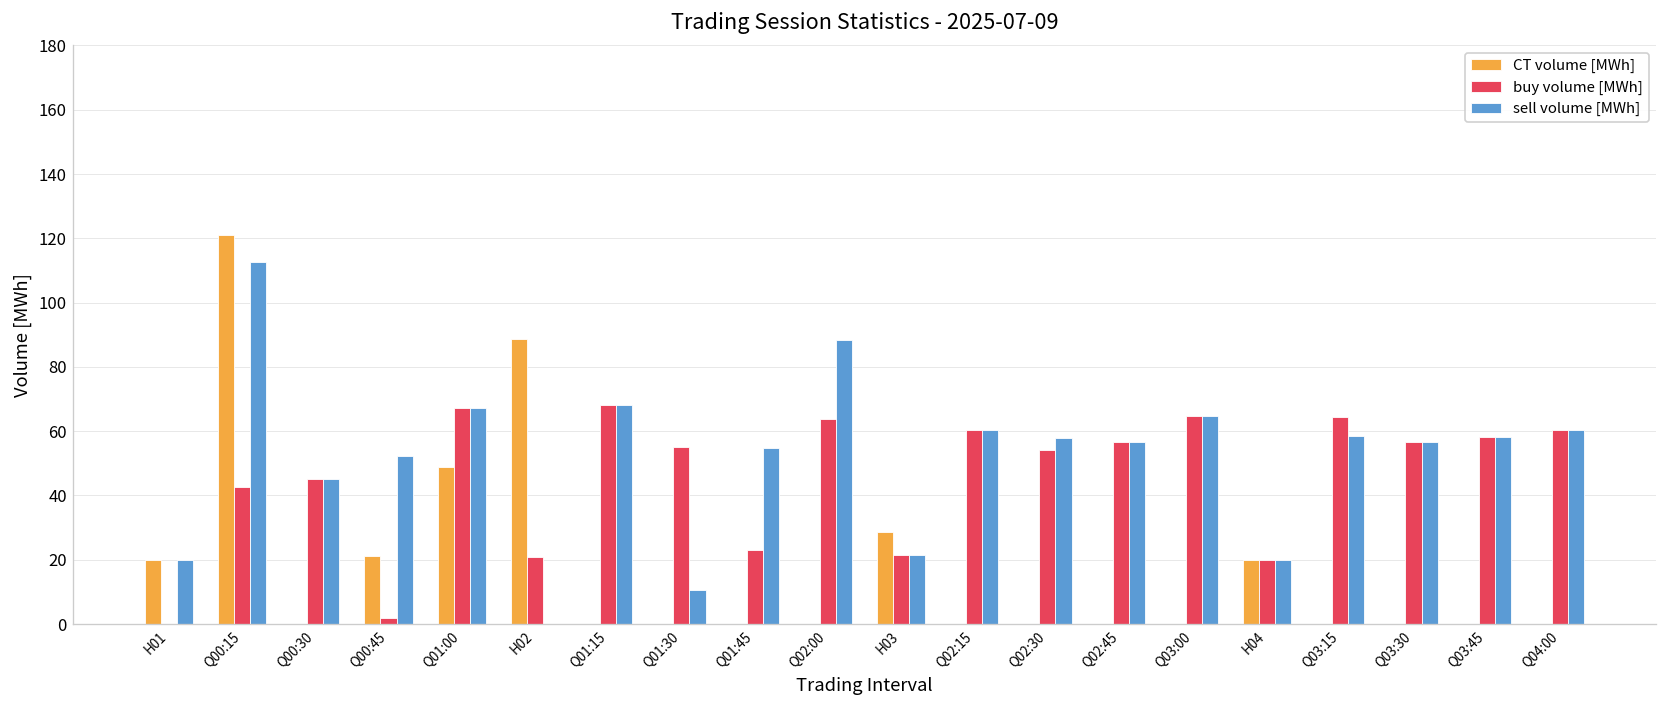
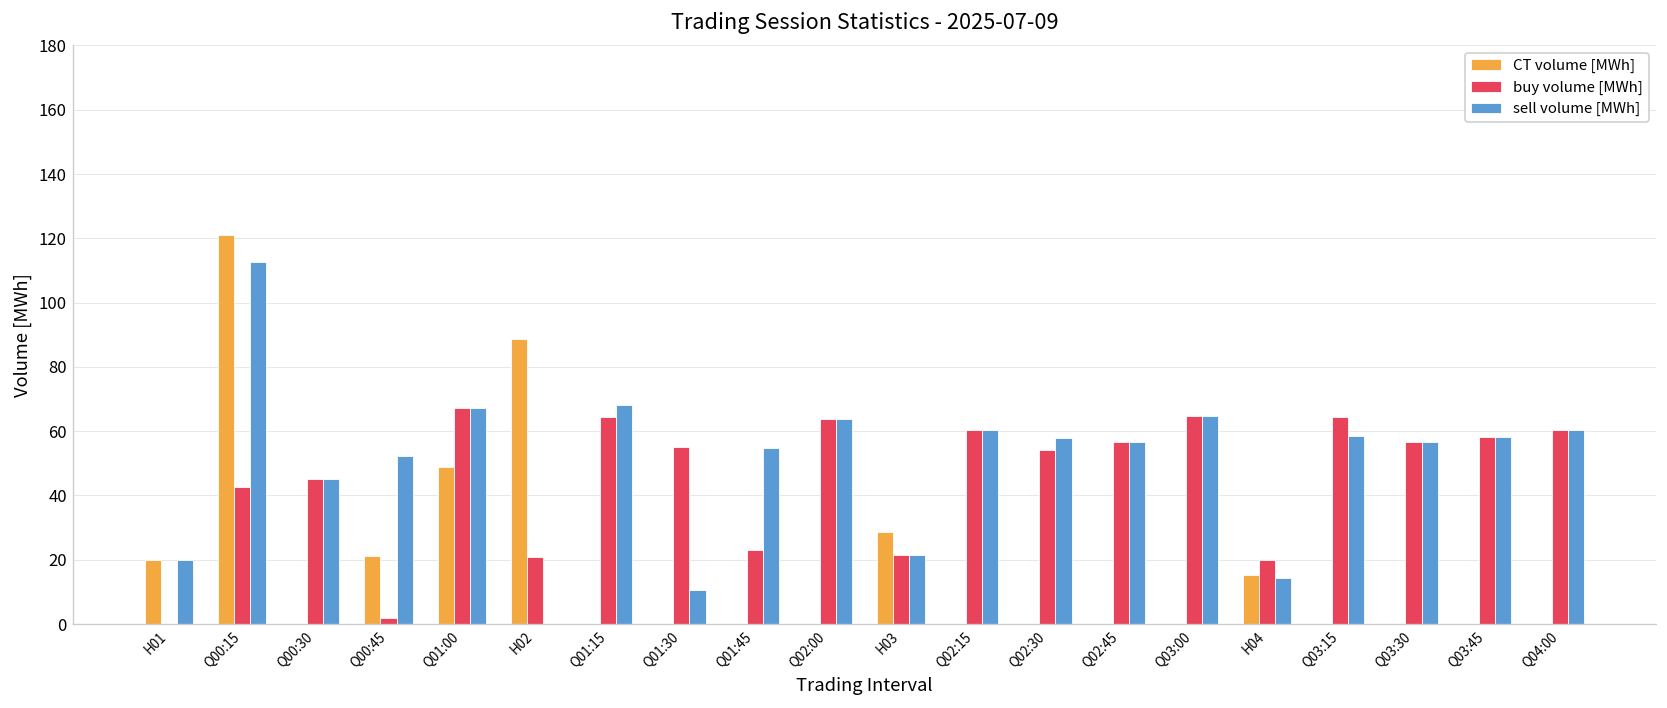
buy volume [MWh], Q01:15: 68 -> 64
sell volume [MWh], Q02:00: 88 -> 64
CT volume [MWh], H04: 20 -> 15
sell volume [MWh], H04: 20 -> 14
